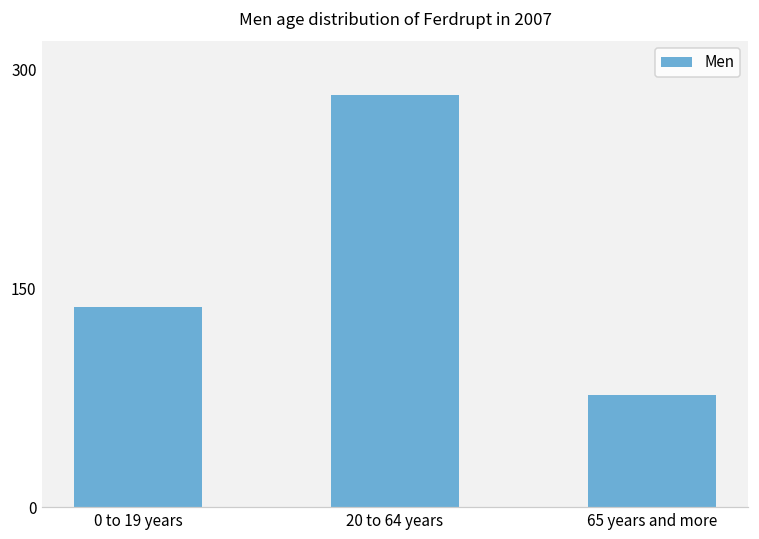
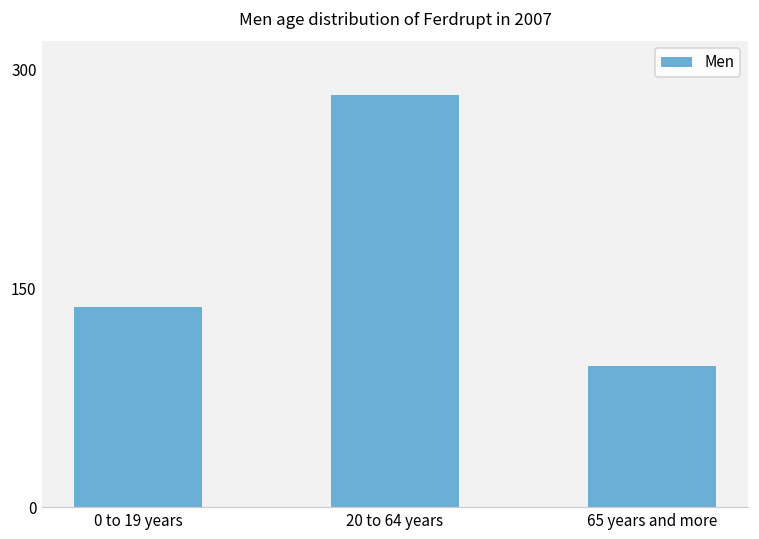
65 years and more: 77 -> 97
